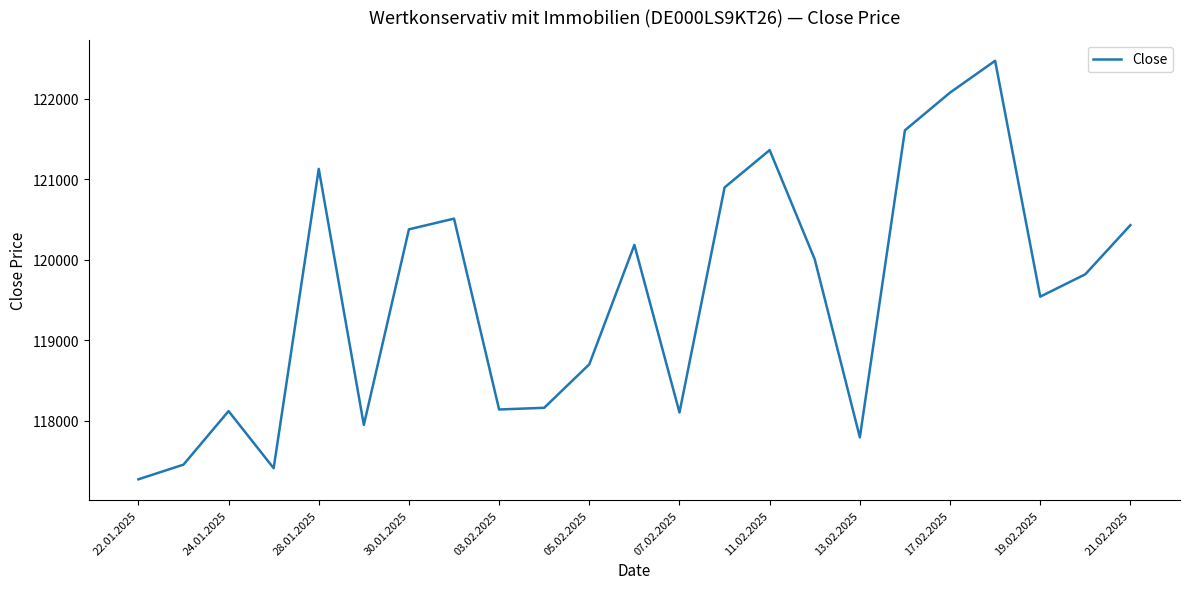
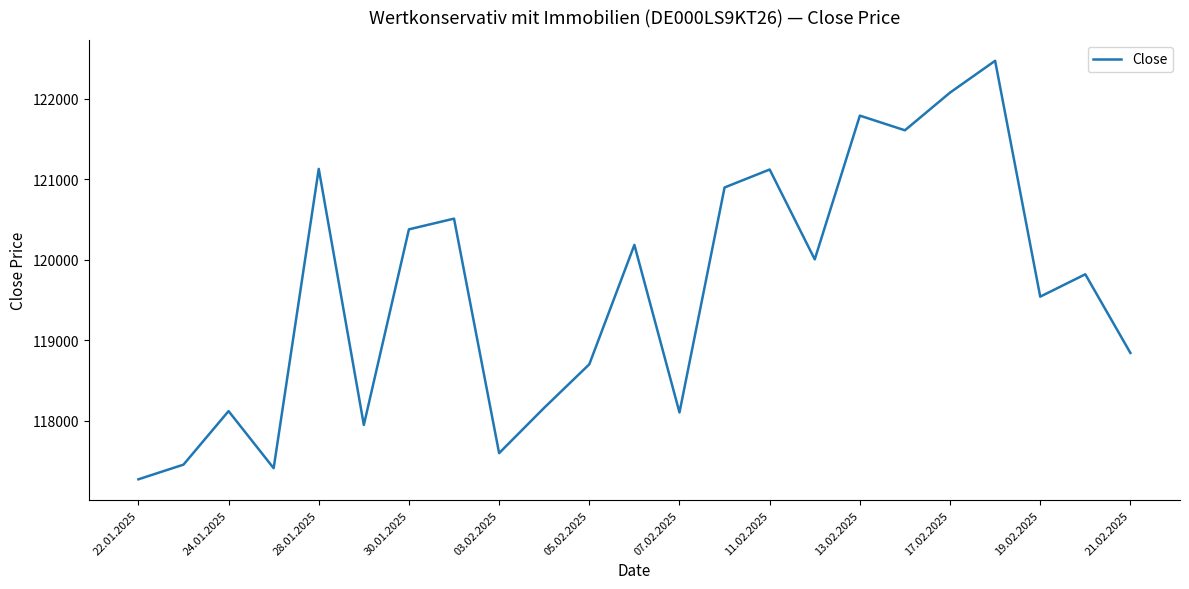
03.02.2025: 118100 -> 117600
11.02.2025: 121400 -> 121100
13.02.2025: 117800 -> 121800
21.02.2025: 120400 -> 118800
